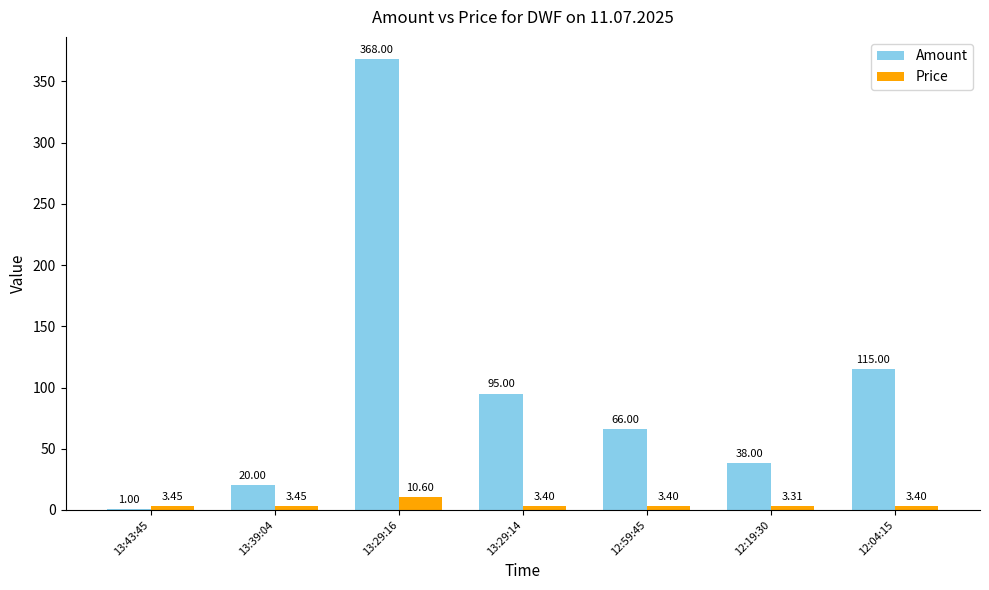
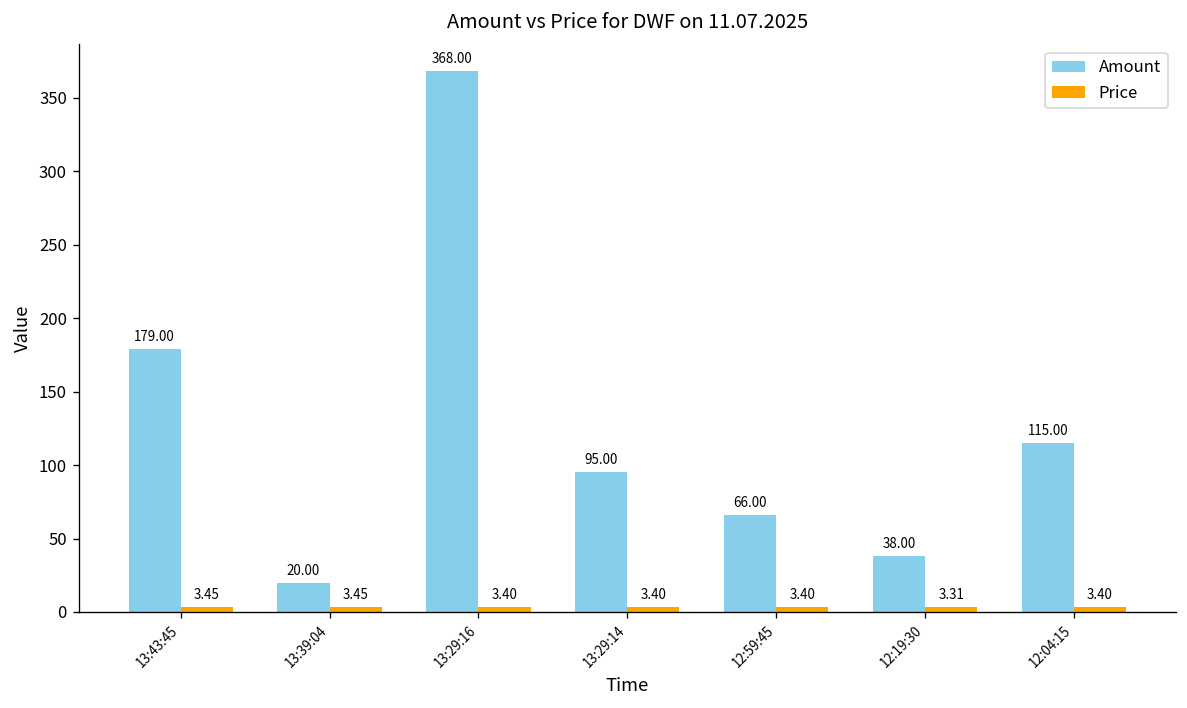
Amount, 13:43:45: 1.00 -> 179.00
Price, 13:29:16: 10.60 -> 3.40
